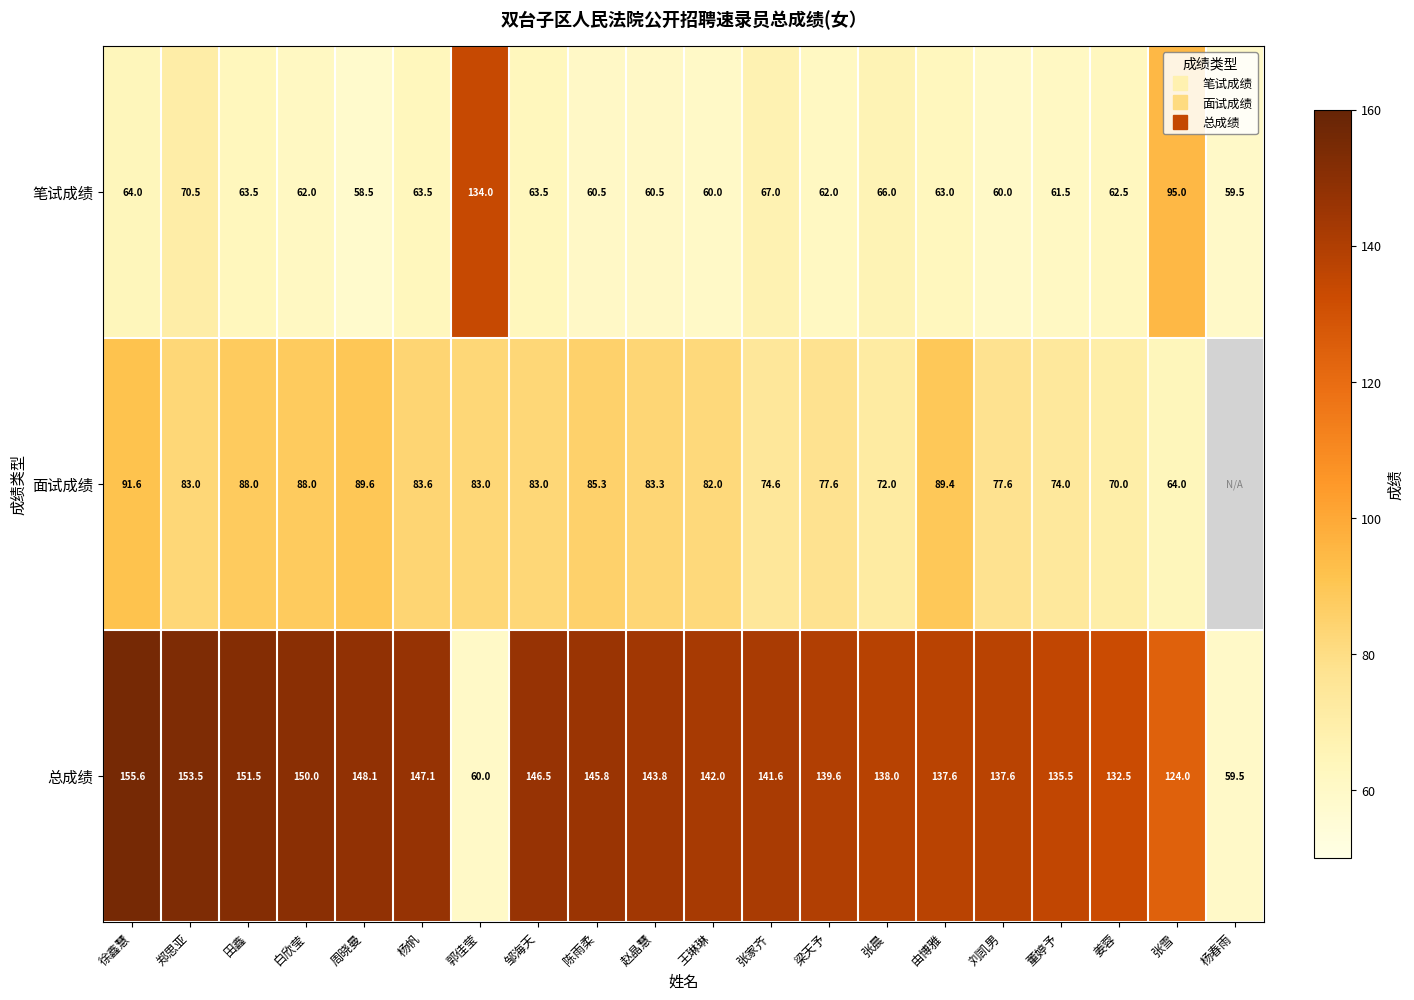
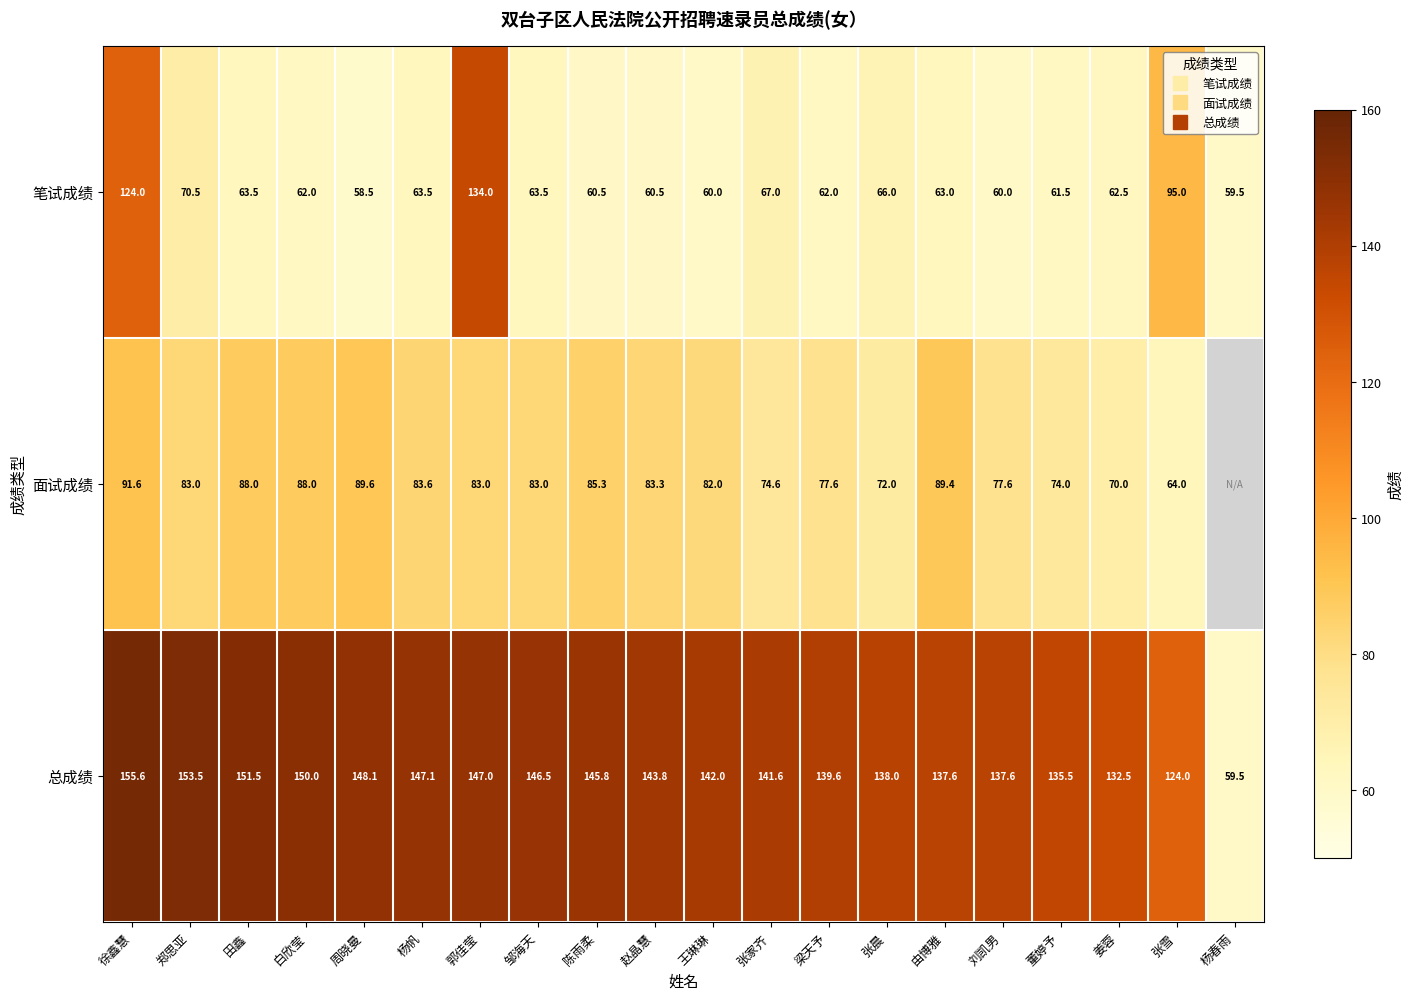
笔试成绩, 徐鑫慧: 64.0 -> 124.0
总成绩, 郭佳莹: 60.0 -> 147.0
